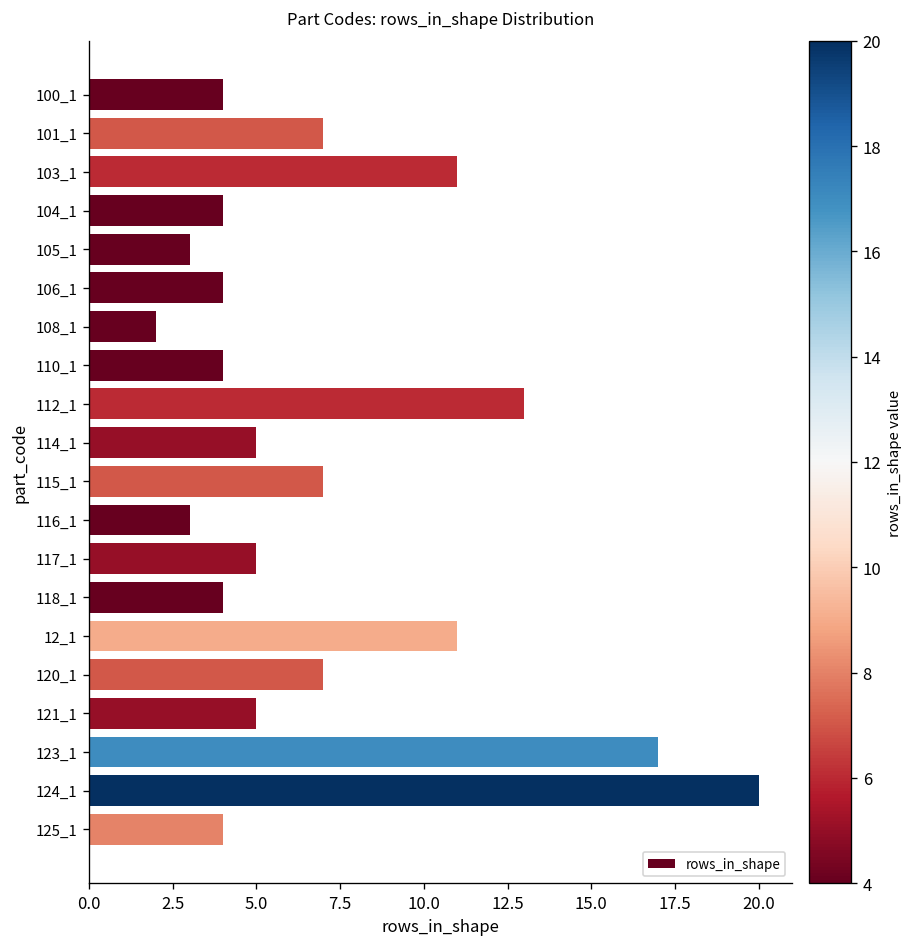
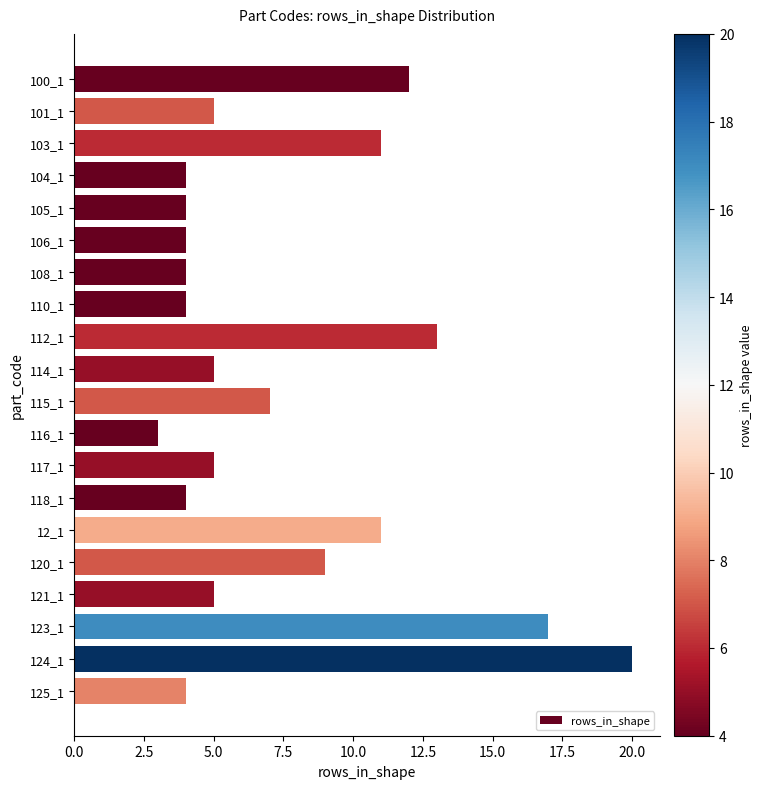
100_1: 4 -> 12
101_1: 7 -> 5
105_1: 3 -> 4
108_1: 2 -> 4
120_1: 7 -> 9
